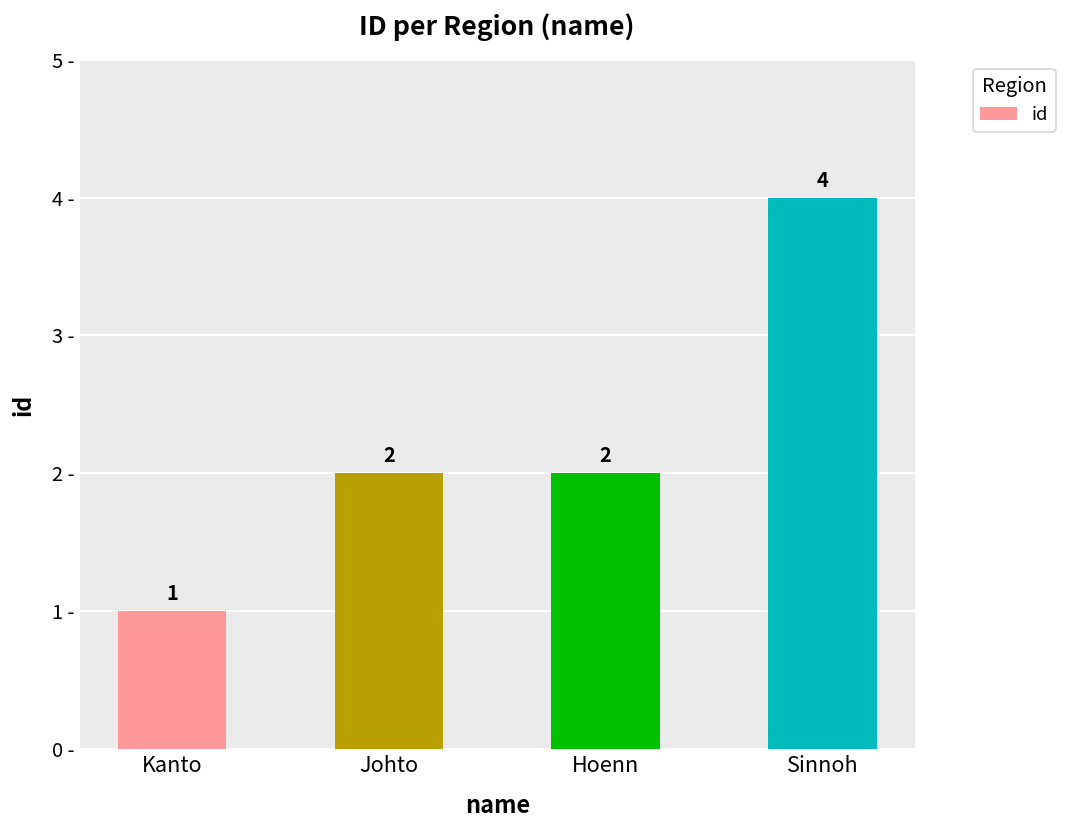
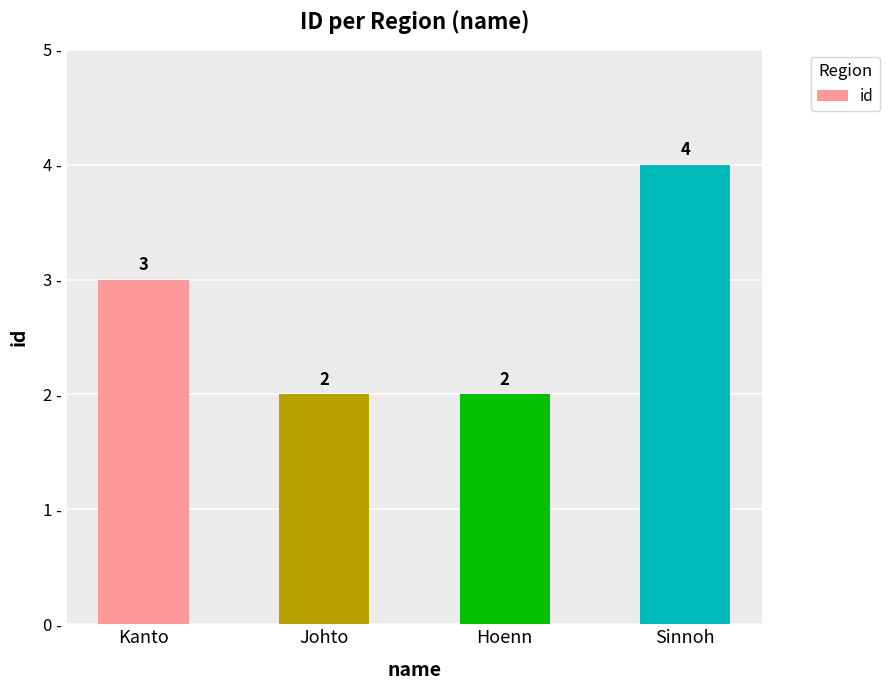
Kanto: 1 -> 3
